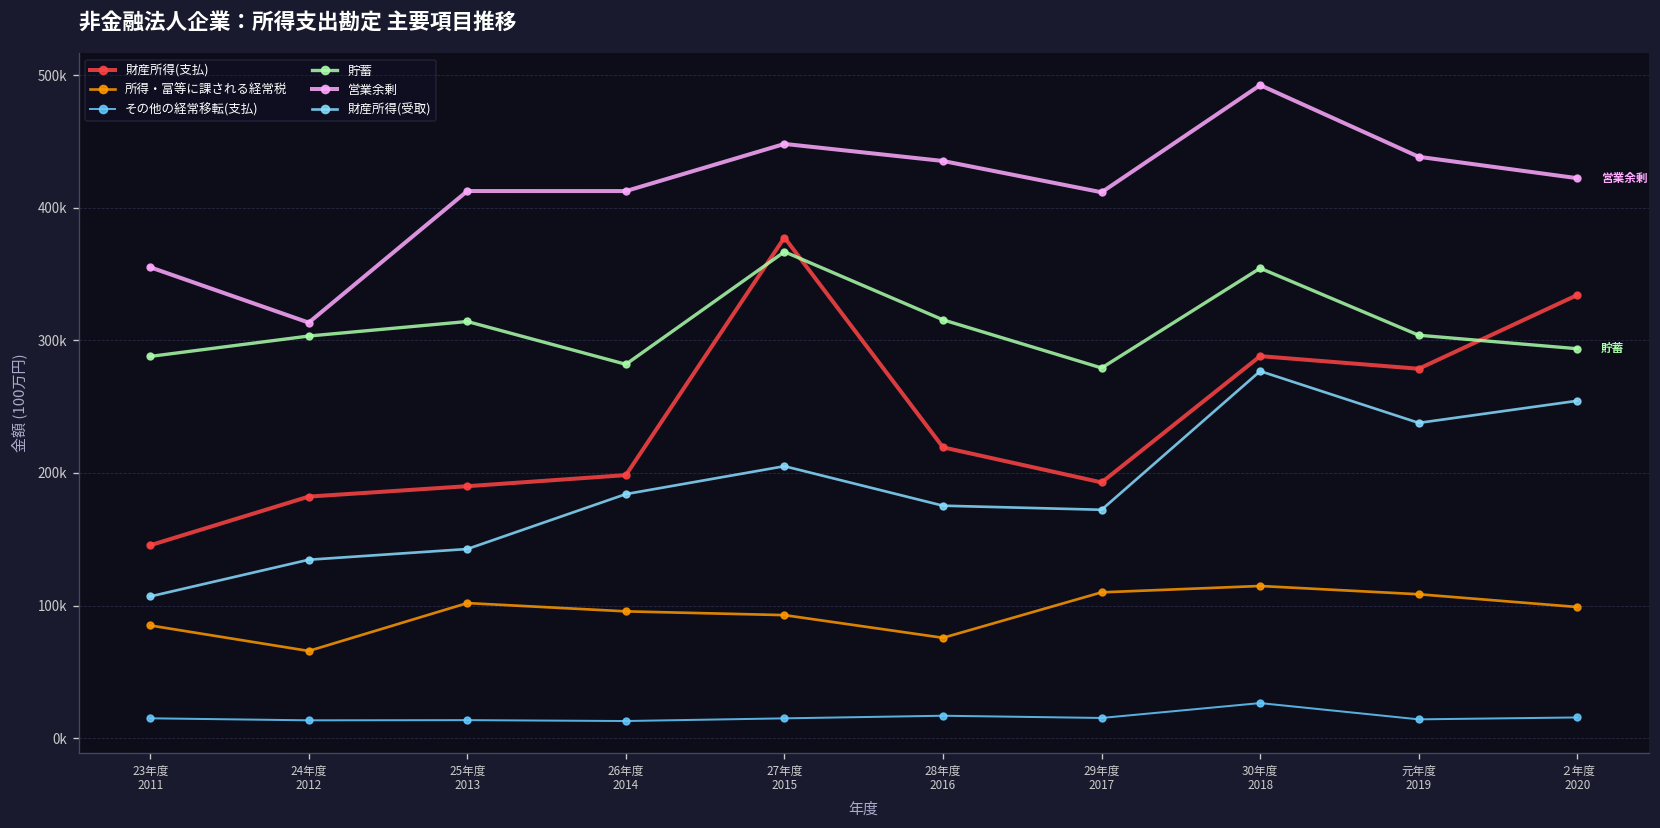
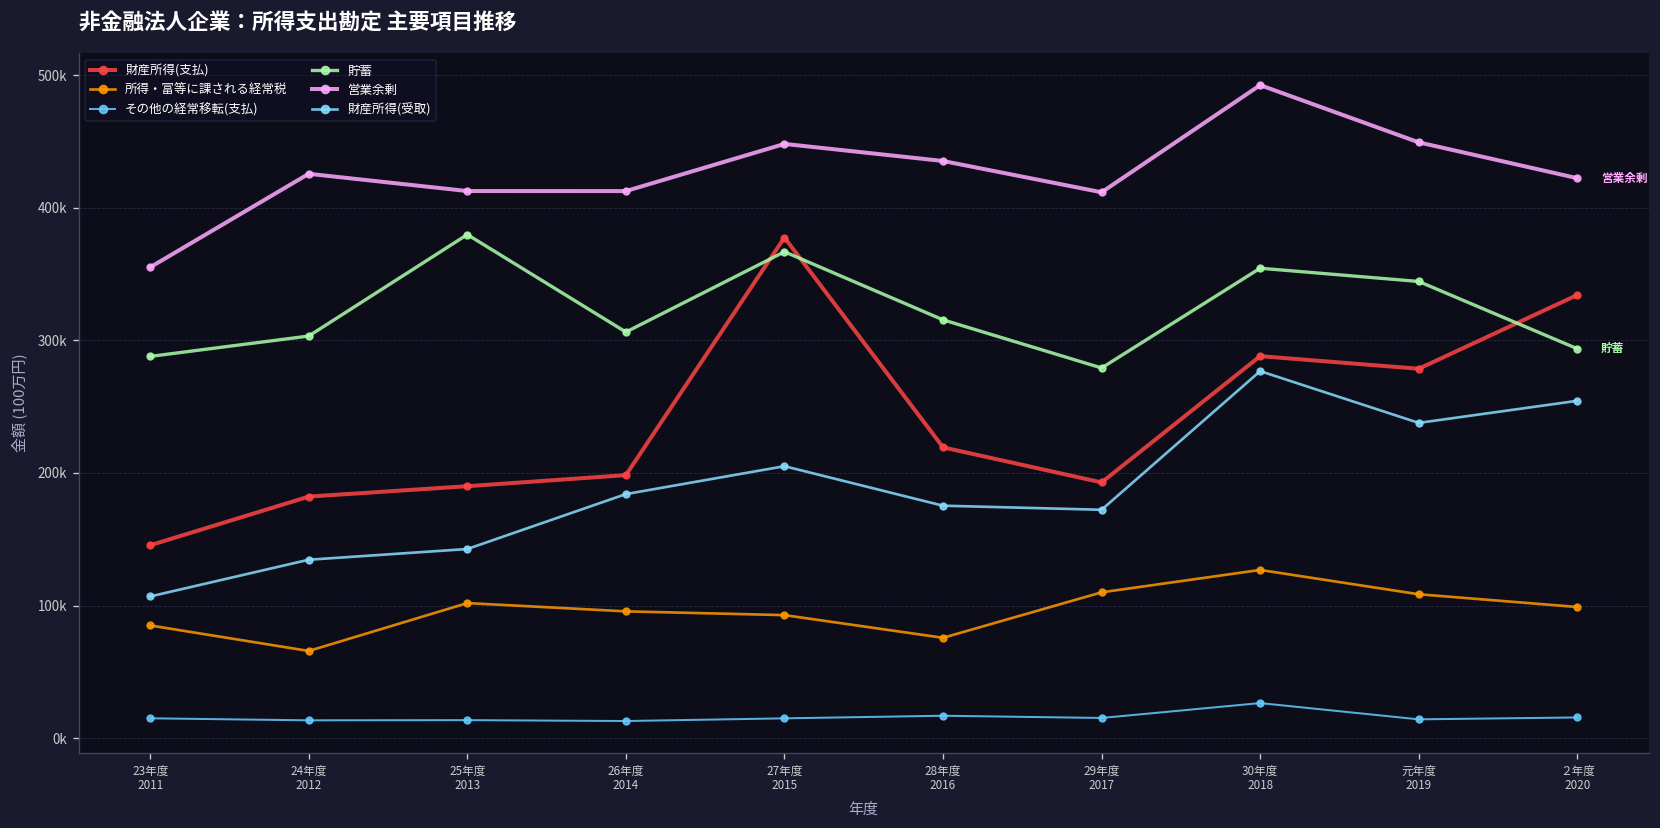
営業余剰, 24年度 2012: 313000 -> 426000
貯蓄, 25年度 2013: 314000 -> 380000
貯蓄, 26年度 2014: 282000 -> 306000
所得・富等に課される経常税, 30年度 2018: 115000 -> 127000
貯蓄, 元年度 2019: 304000 -> 344000
営業余剰, 元年度 2019: 438000 -> 449000
